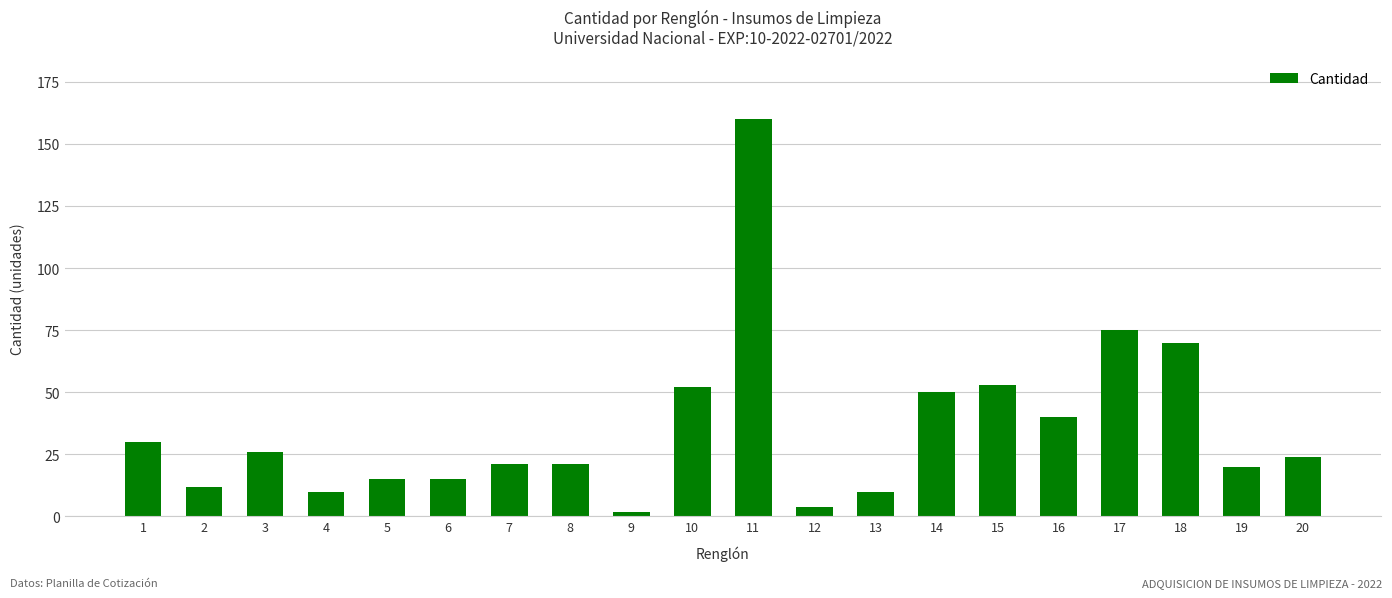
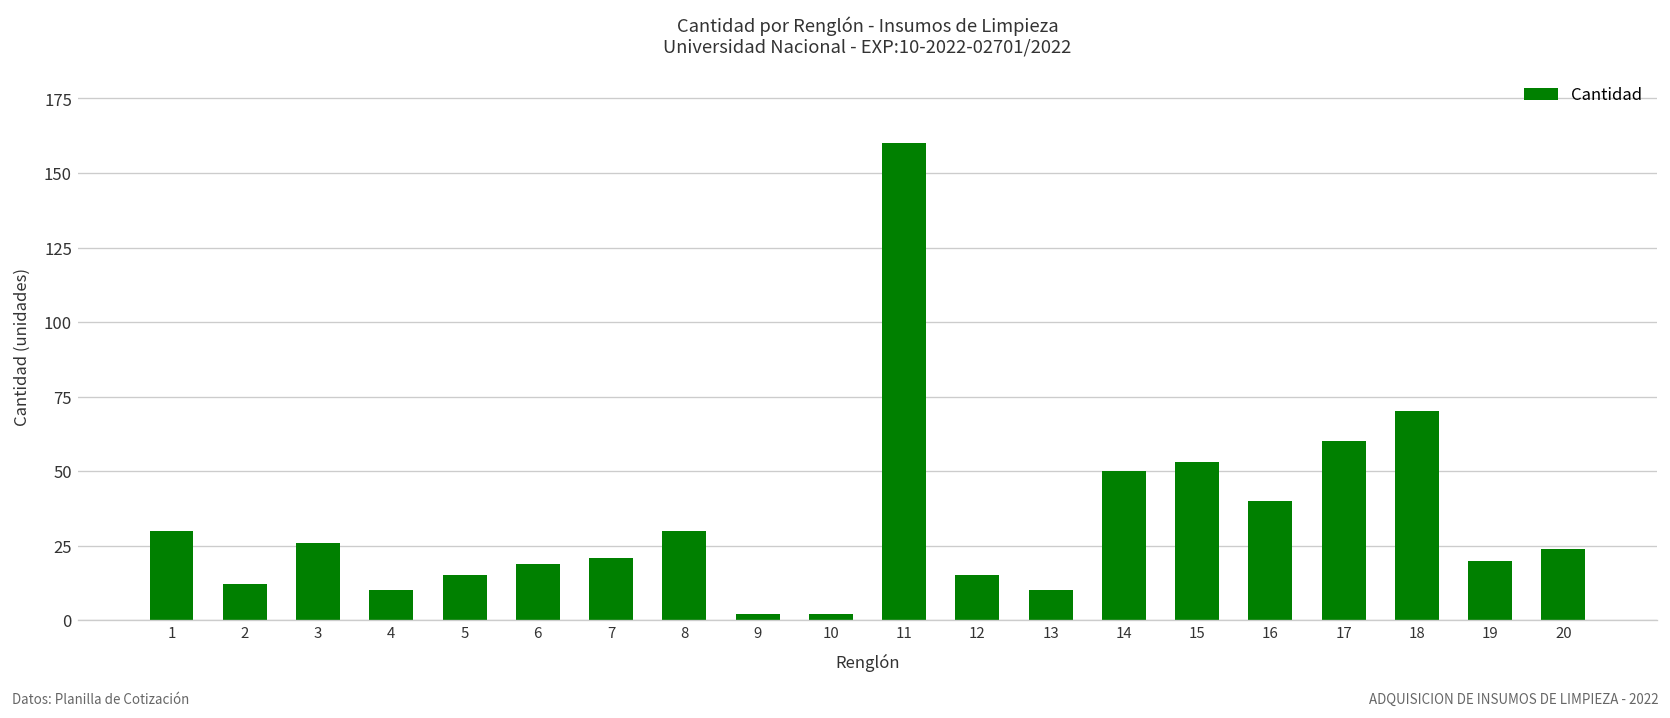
6: 15 -> 19
8: 21 -> 30
10: 52 -> 2
12: 4 -> 15
17: 75 -> 60
